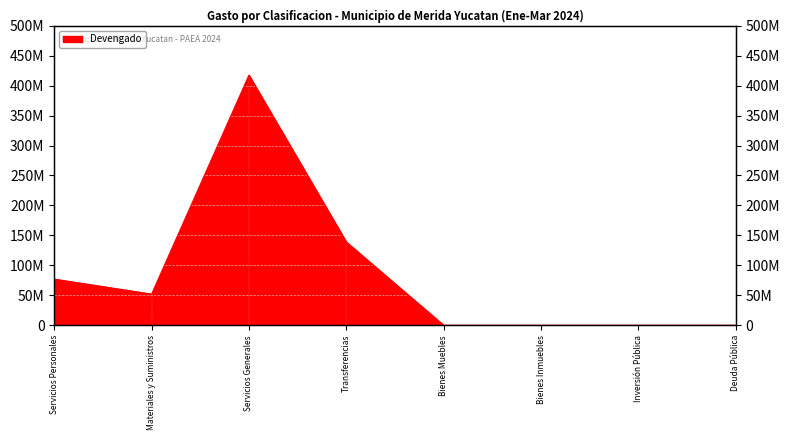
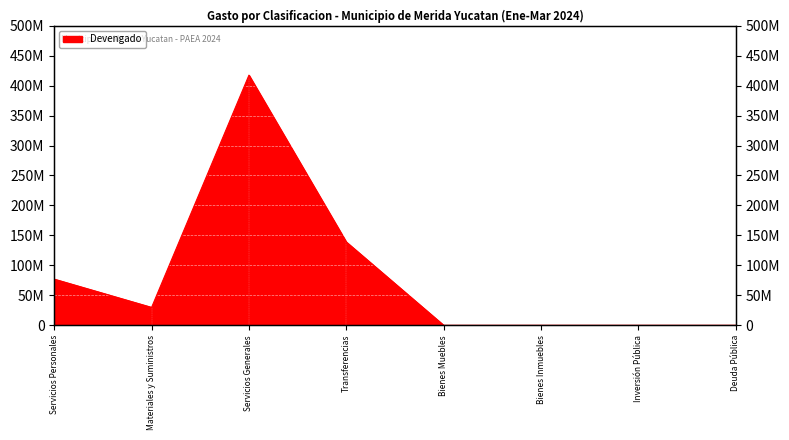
Materiales y Suministros: 50000000 -> 30000000
